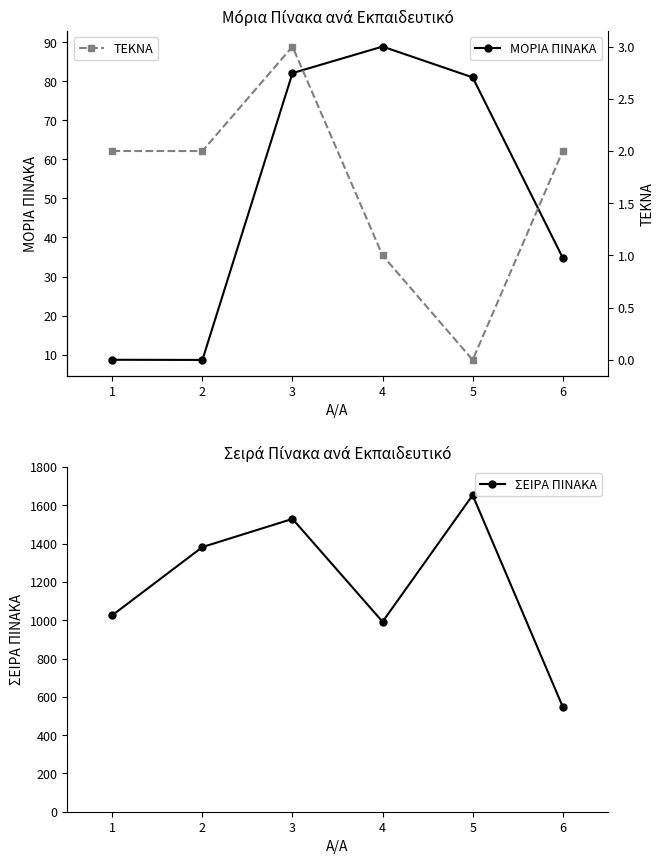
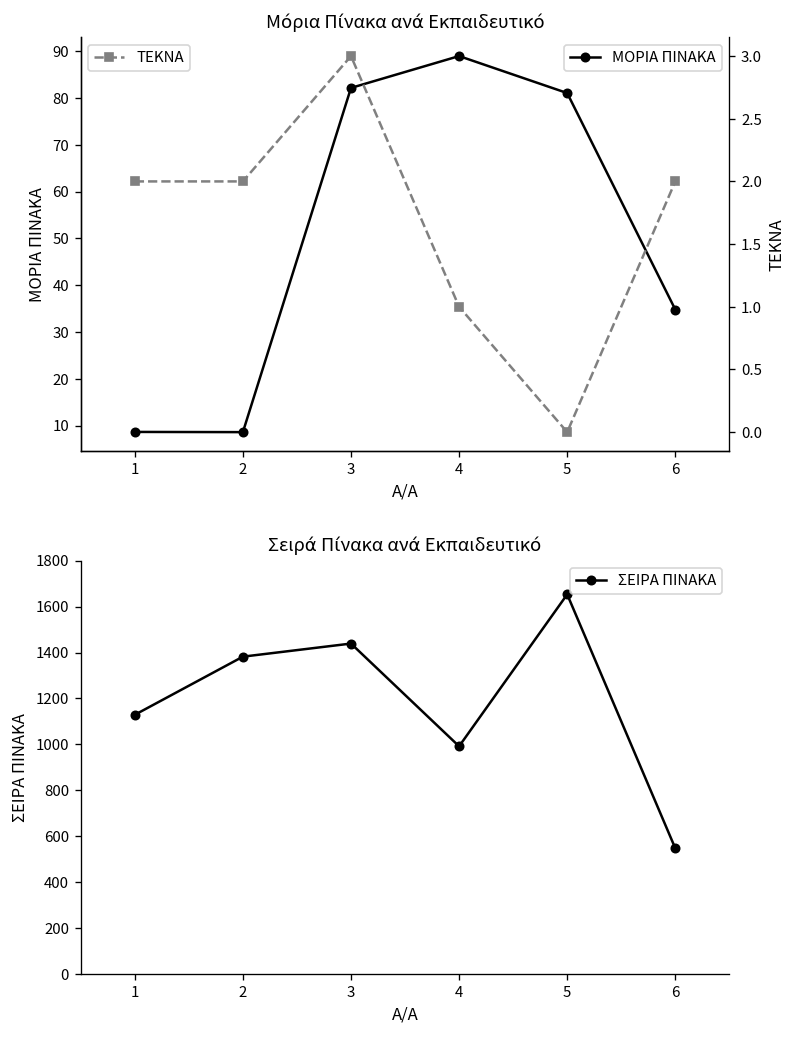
Σειρά Πίνακα ανά Εκπαιδευτικό, 1: 1030 -> 1130
Σειρά Πίνακα ανά Εκπαιδευτικό, 3: 1530 -> 1440
